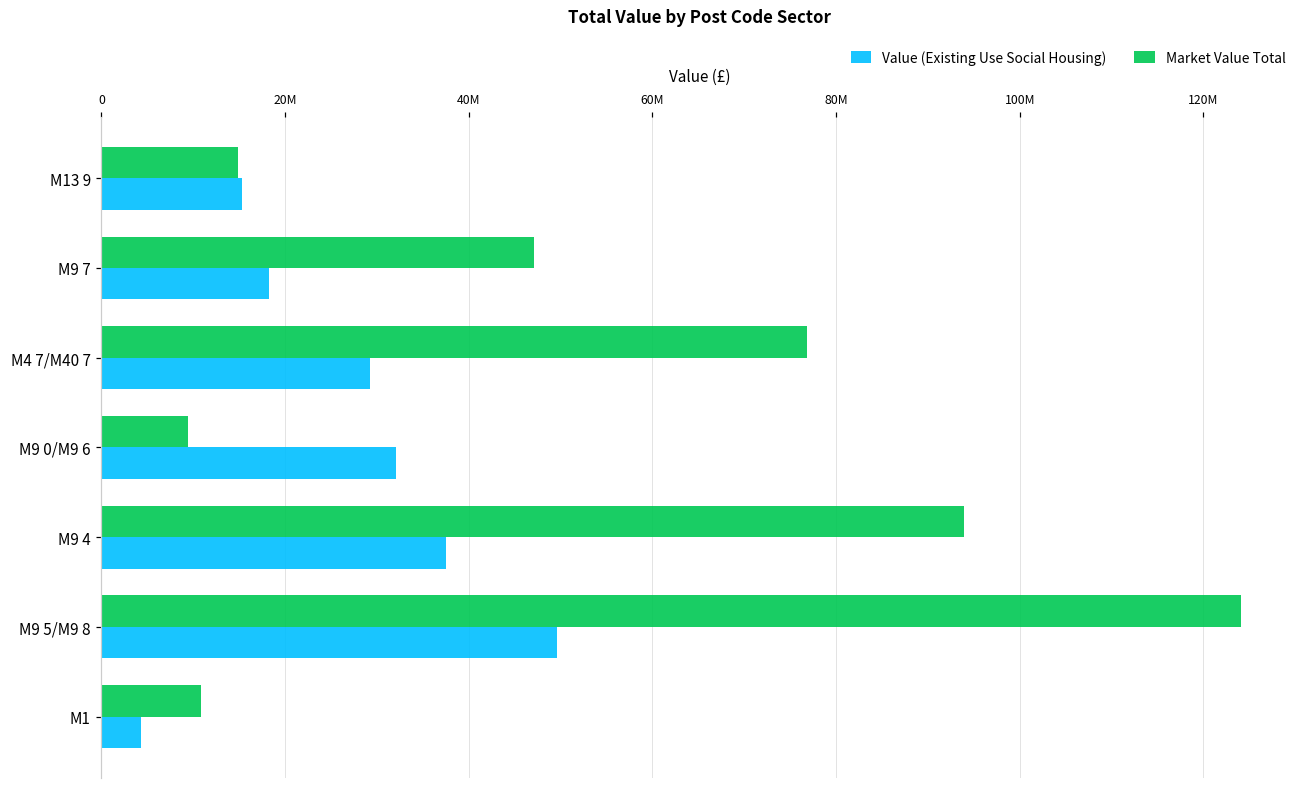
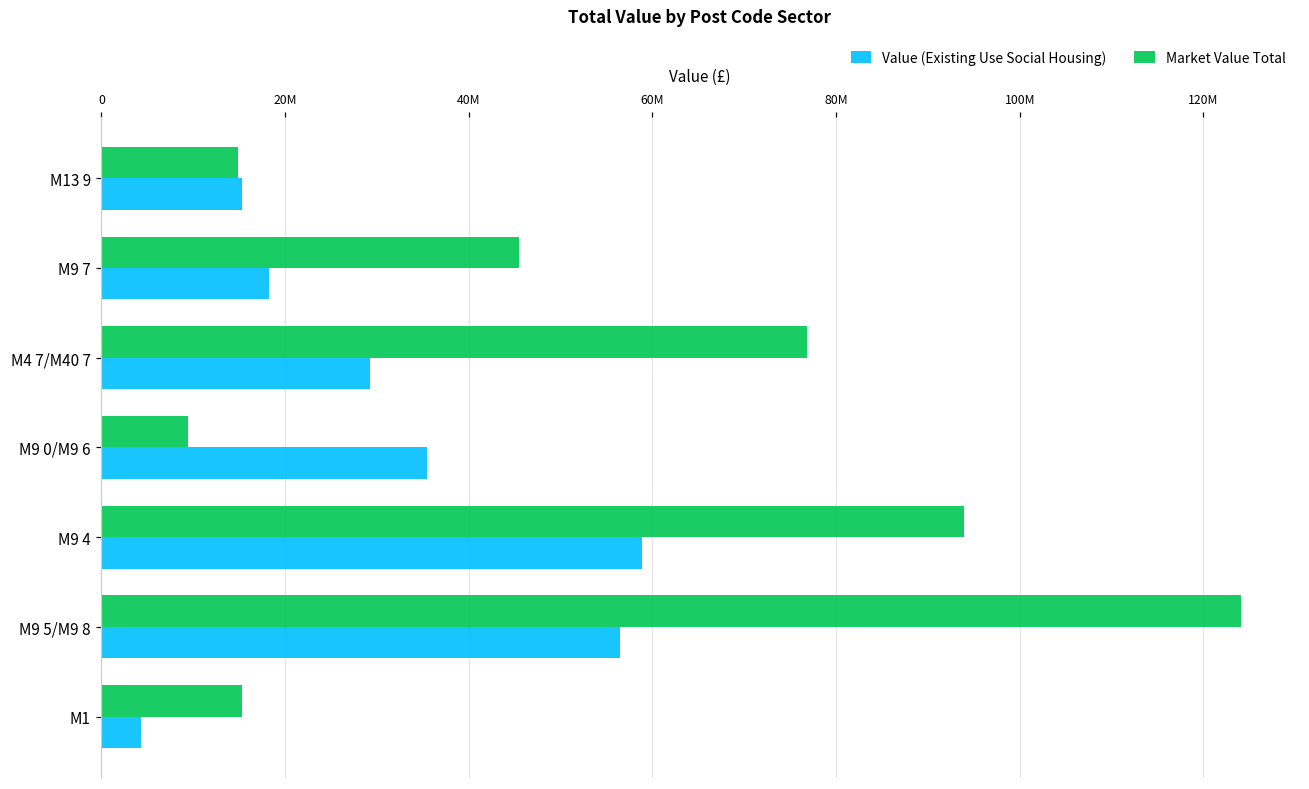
Market Value Total, M9 7: 47000000 -> 45000000
Value (Existing Use Social Housing), M9 0/M9 6: 32000000 -> 35000000
Value (Existing Use Social Housing), M9 4: 38000000 -> 59000000
Value (Existing Use Social Housing), M9 5/M9 8: 50000000 -> 56000000
Market Value Total, M1: 11000000 -> 15000000
